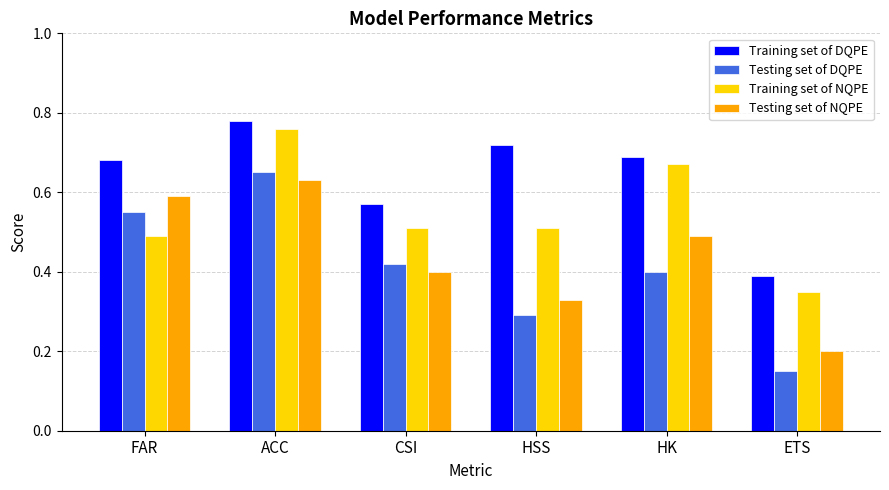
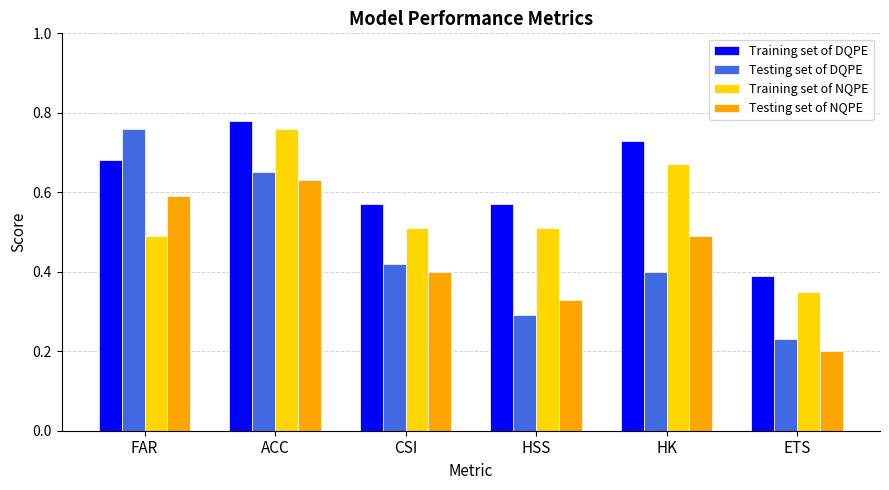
Testing set of DQPE, FAR: 0.55 -> 0.76
Training set of DQPE, HSS: 0.72 -> 0.57
Training set of DQPE, HK: 0.69 -> 0.73
Testing set of DQPE, ETS: 0.15 -> 0.23
